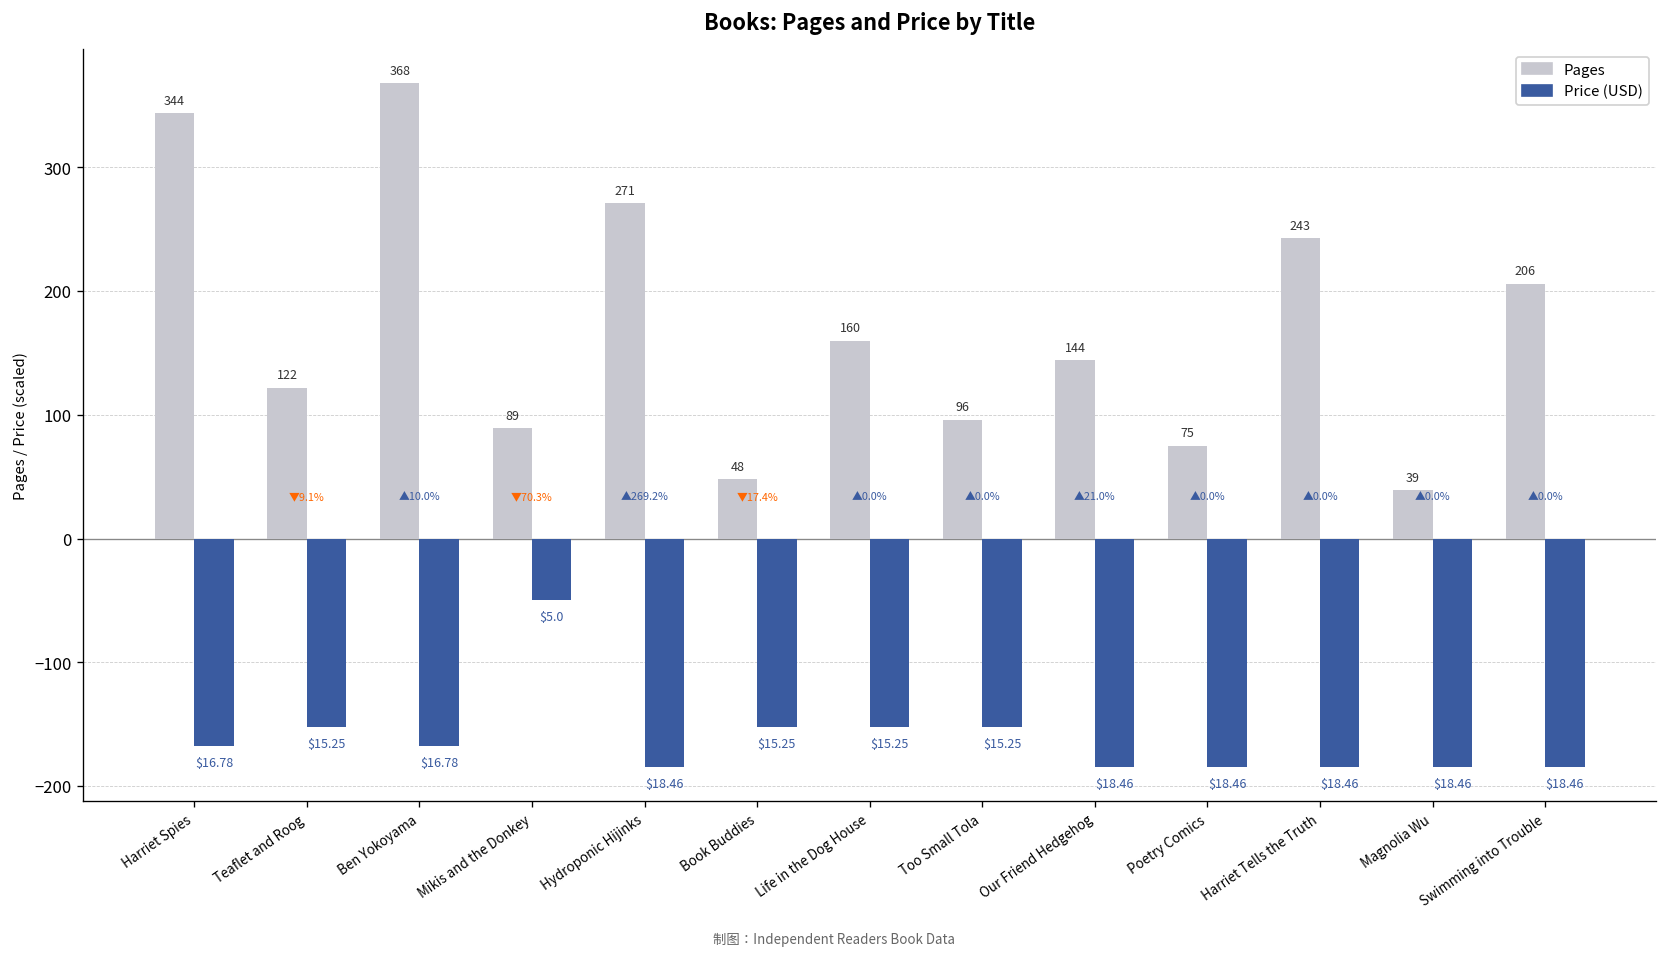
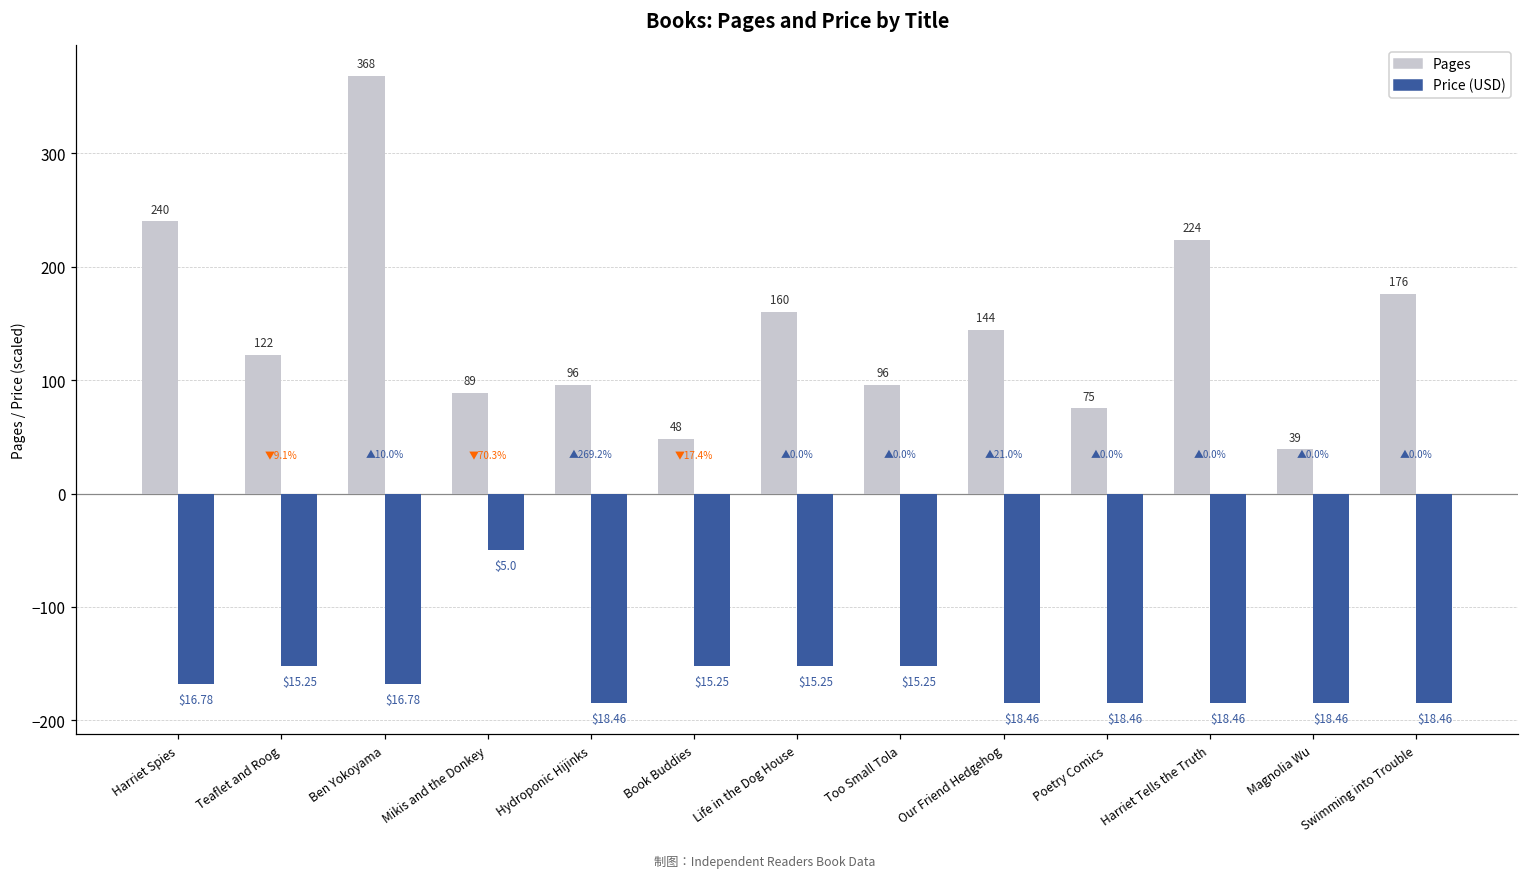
Pages, Harriet Spies: 344 -> 240
Pages, Hydroponic Hijinks: 271 -> 96
Pages, Harriet Tells the Truth: 243 -> 224
Pages, Swimming into Trouble: 206 -> 176
